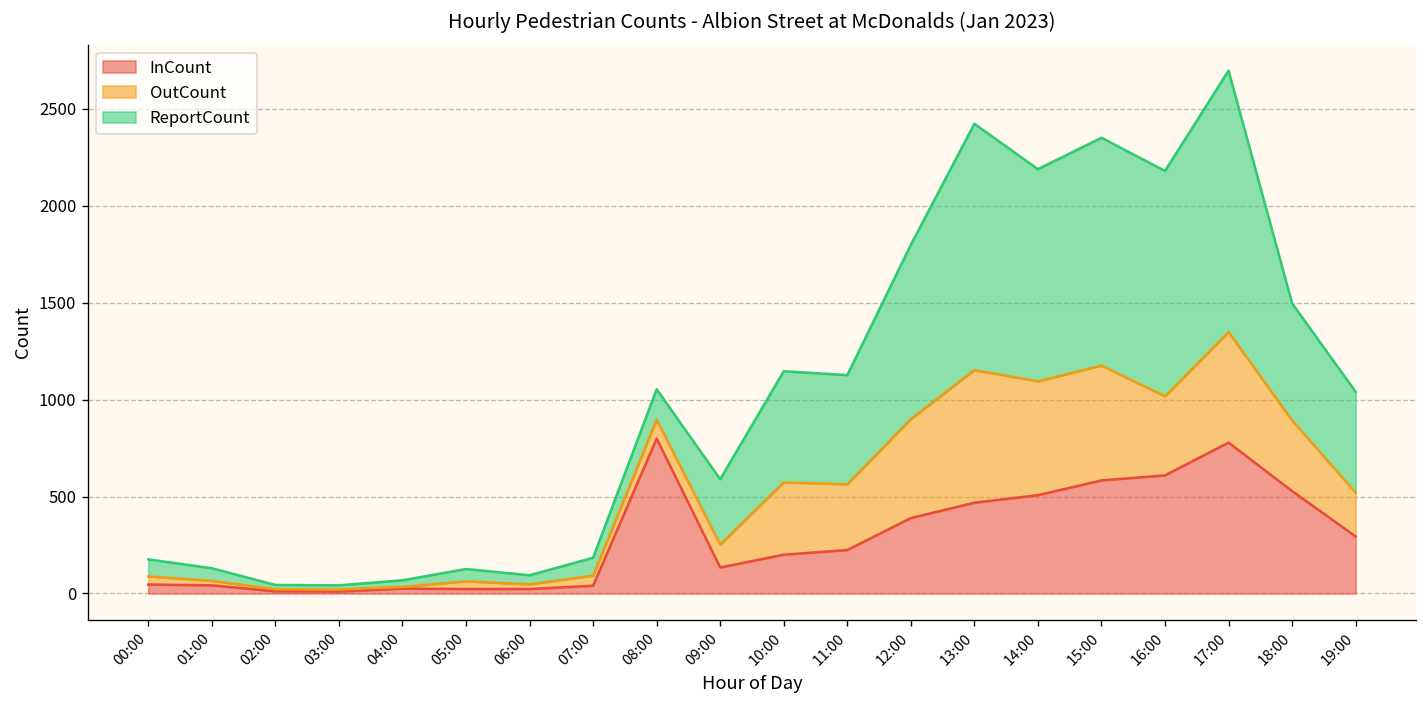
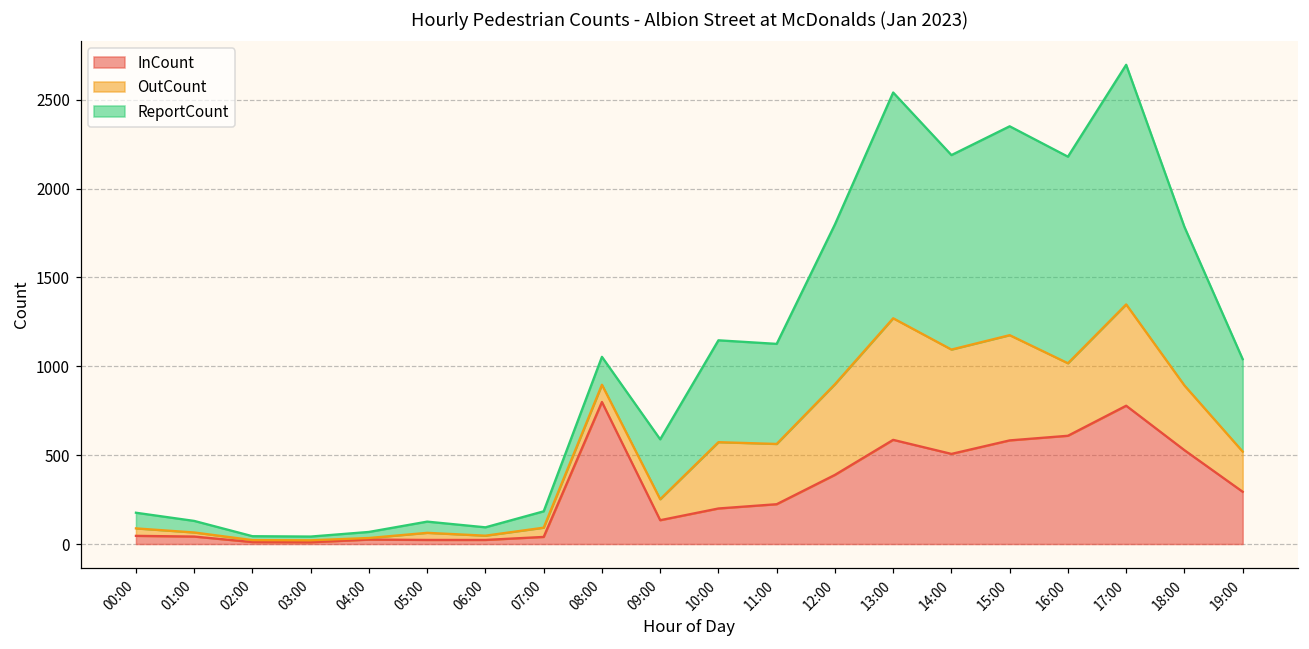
InCount, 13:00: 470 -> 590
ReportCount, 18:00: 600 -> 890
